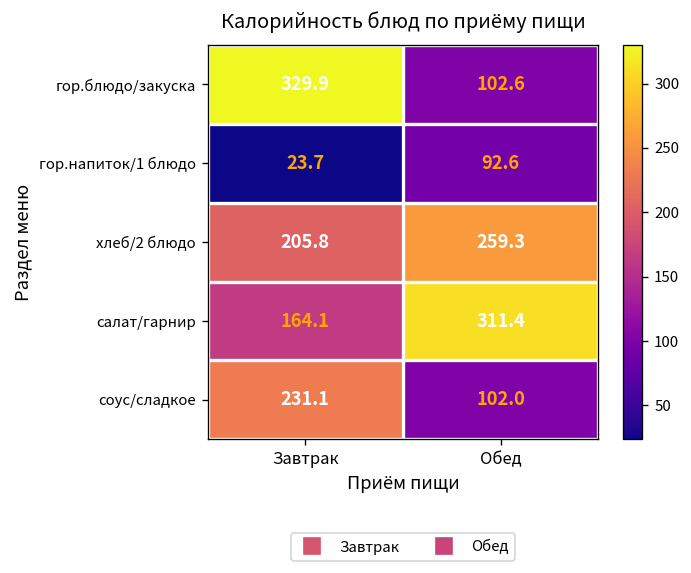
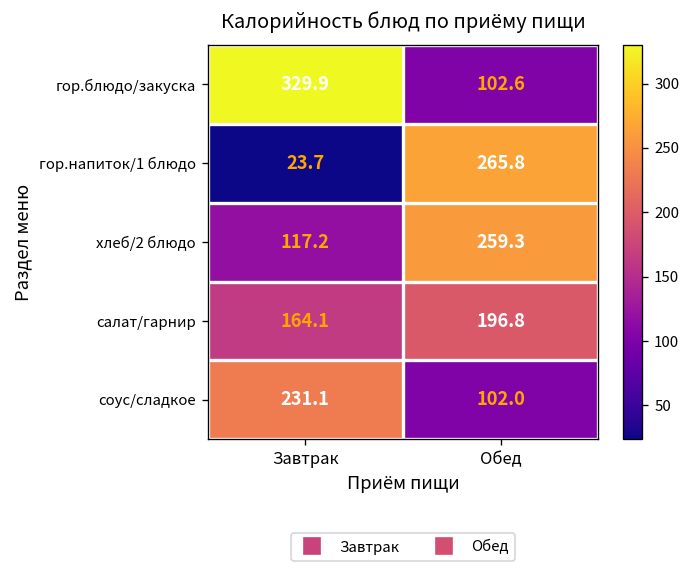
гор.напиток/1 блюдо, Обед: 92.6 -> 265.8
хлеб/2 блюдо, Завтрак: 205.8 -> 117.2
салат/гарнир, Обед: 311.4 -> 196.8
